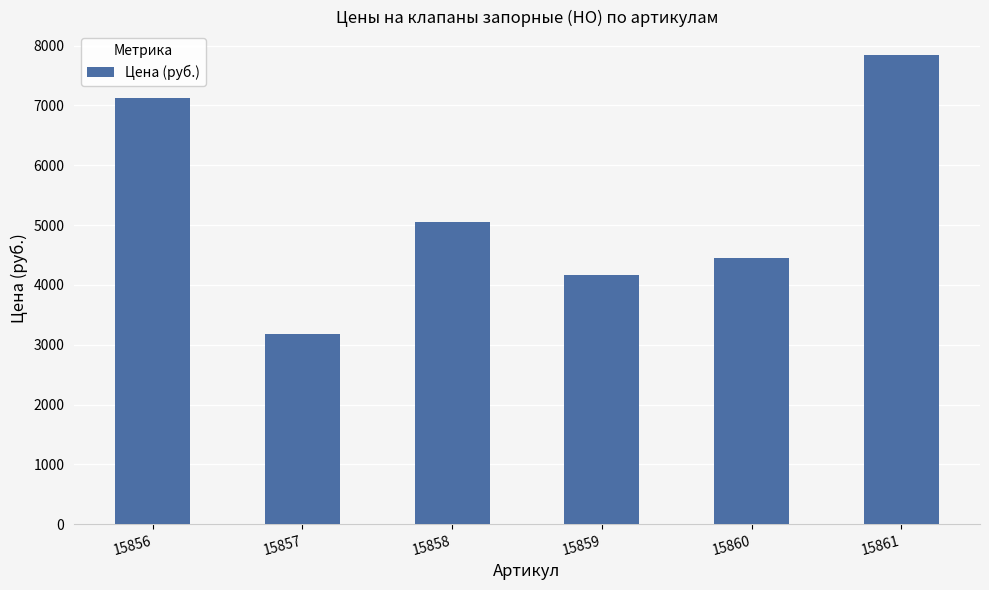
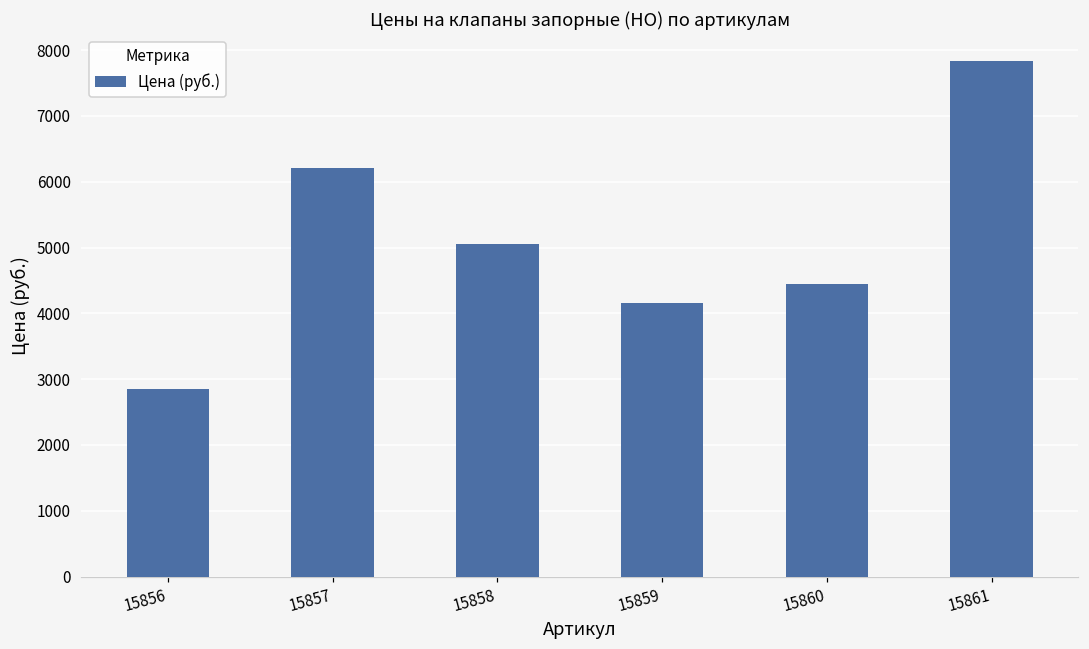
15856: 7100 -> 2800
15857: 3200 -> 6200
